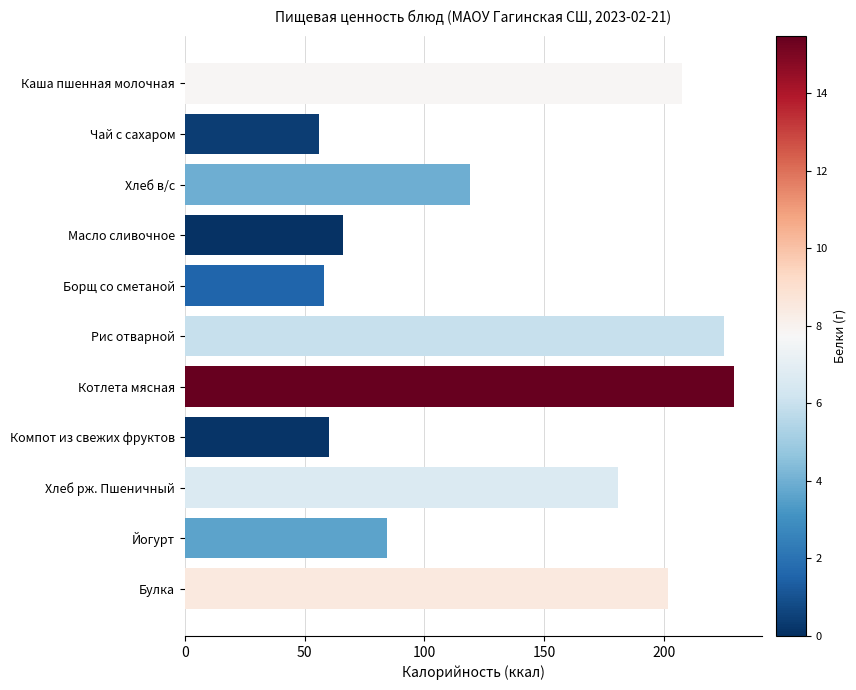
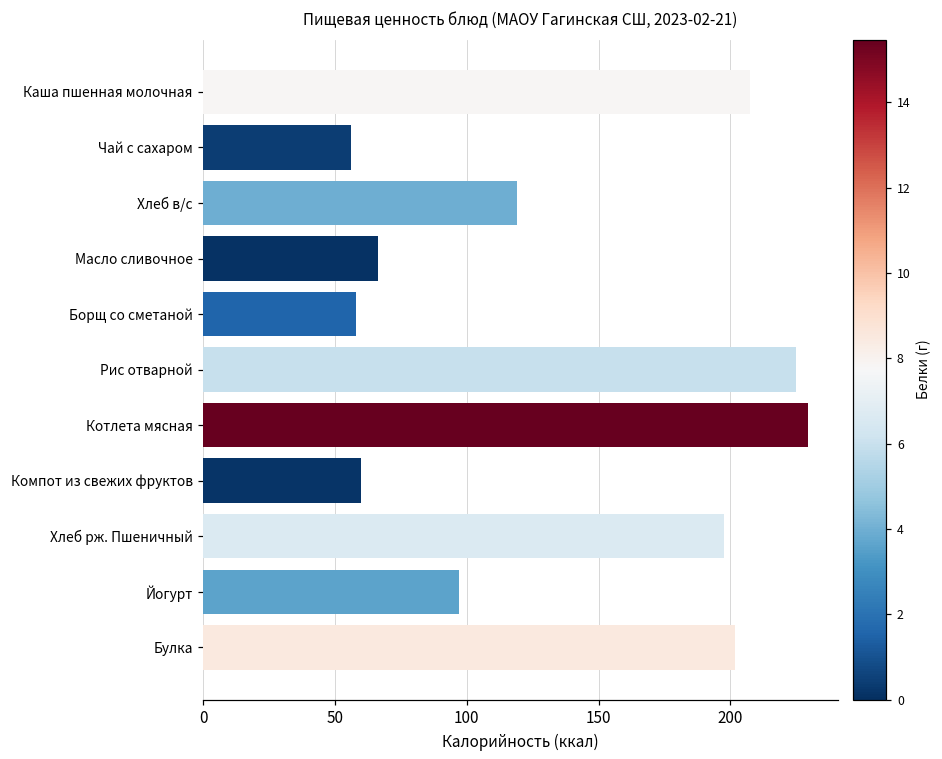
Хлеб рж. Пшеничный: 181 -> 198
Йогурт: 84 -> 97
